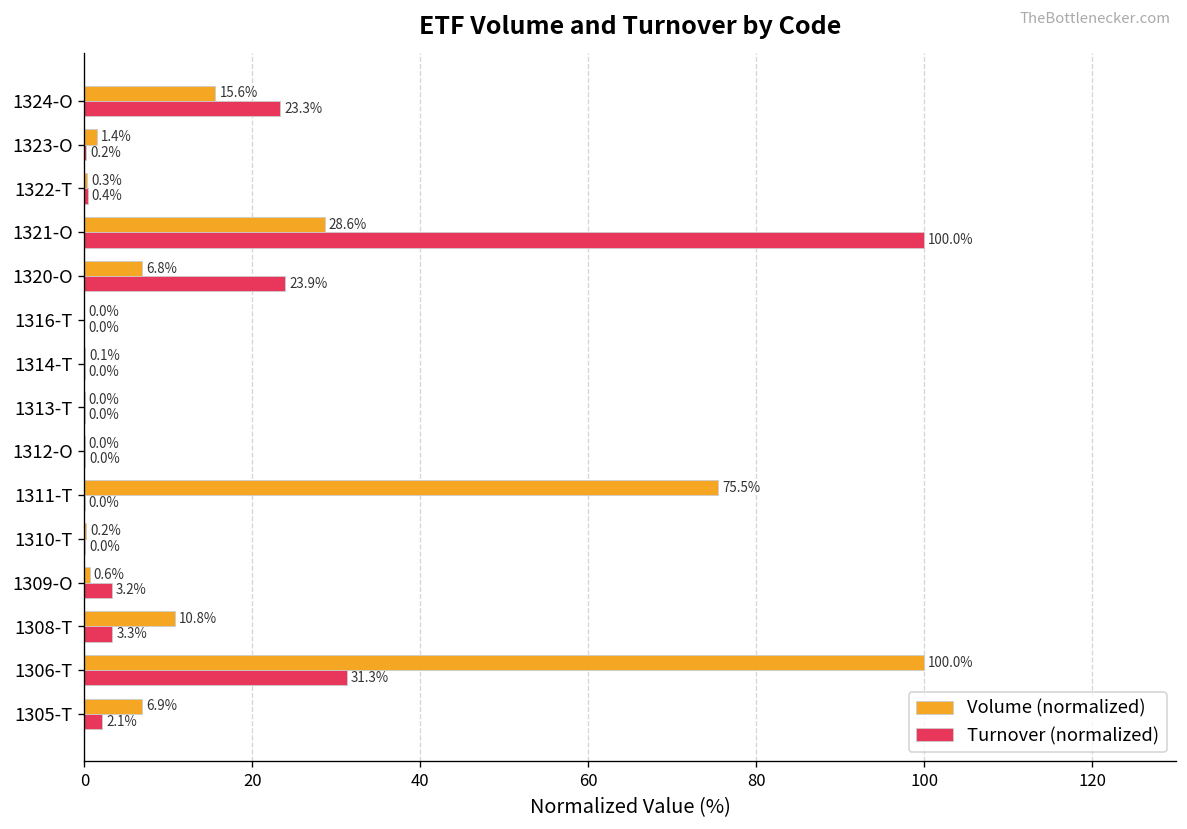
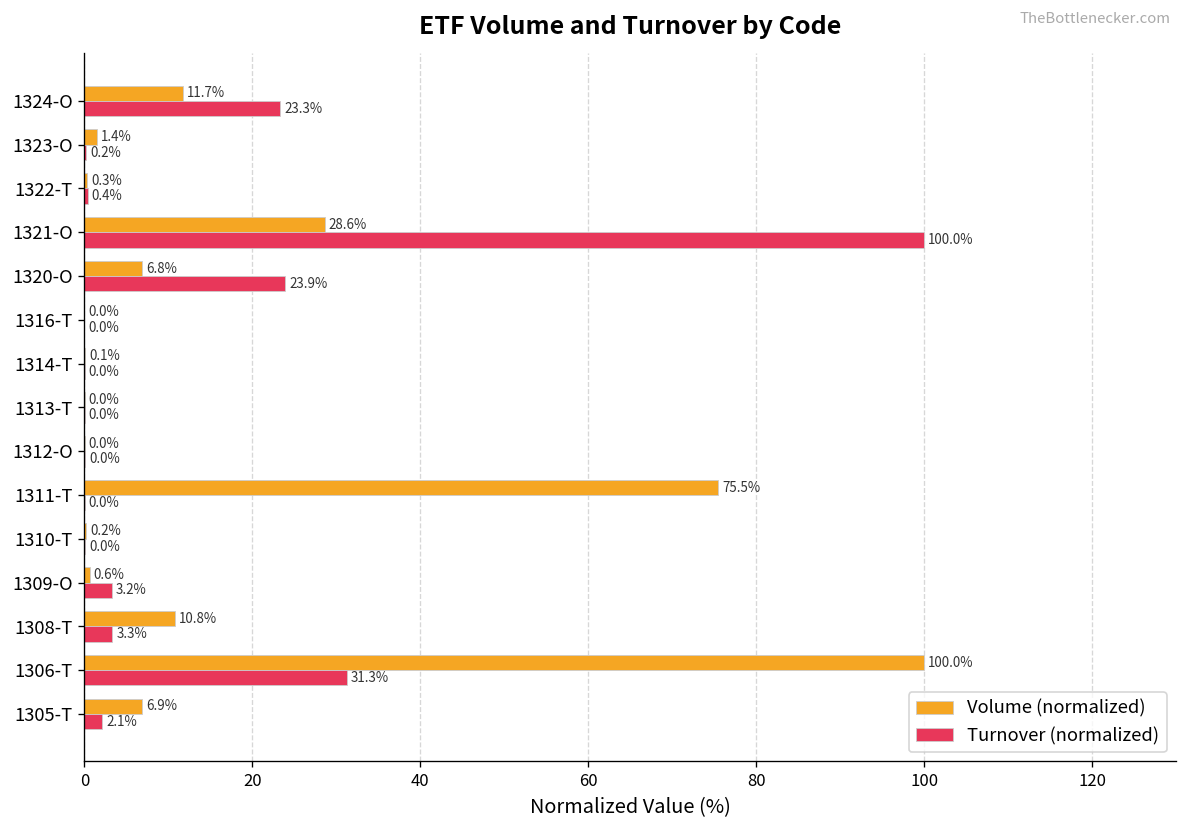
Volume (normalized), 1324-O: 15.6% -> 11.7%
